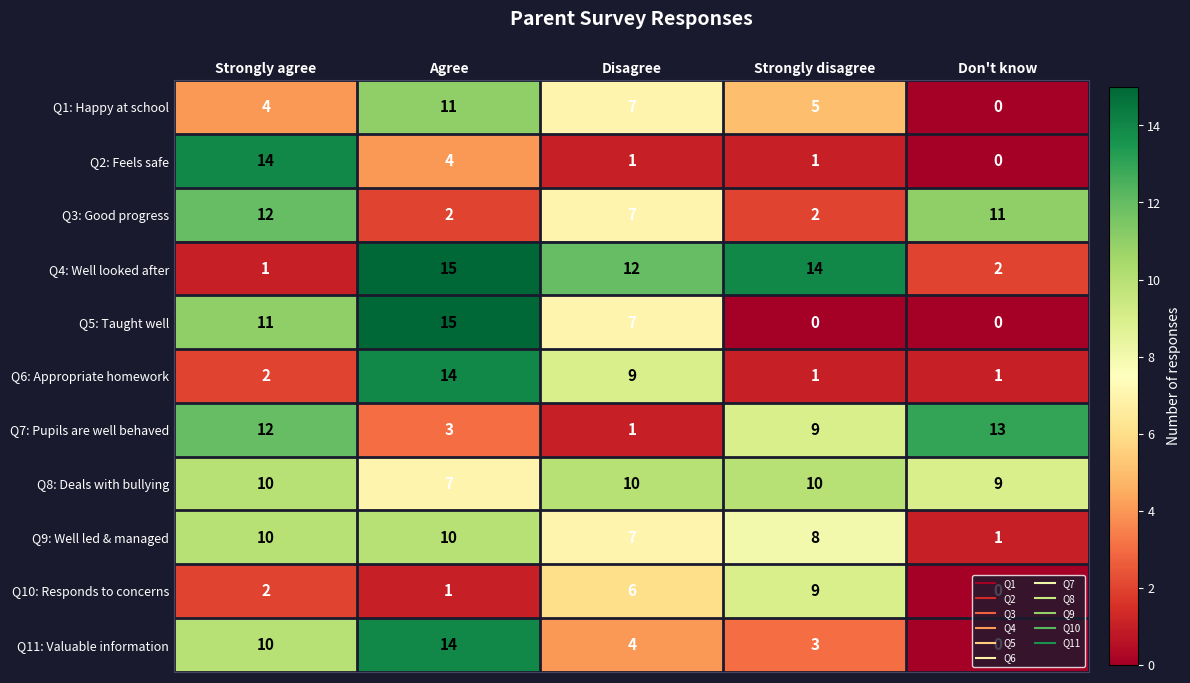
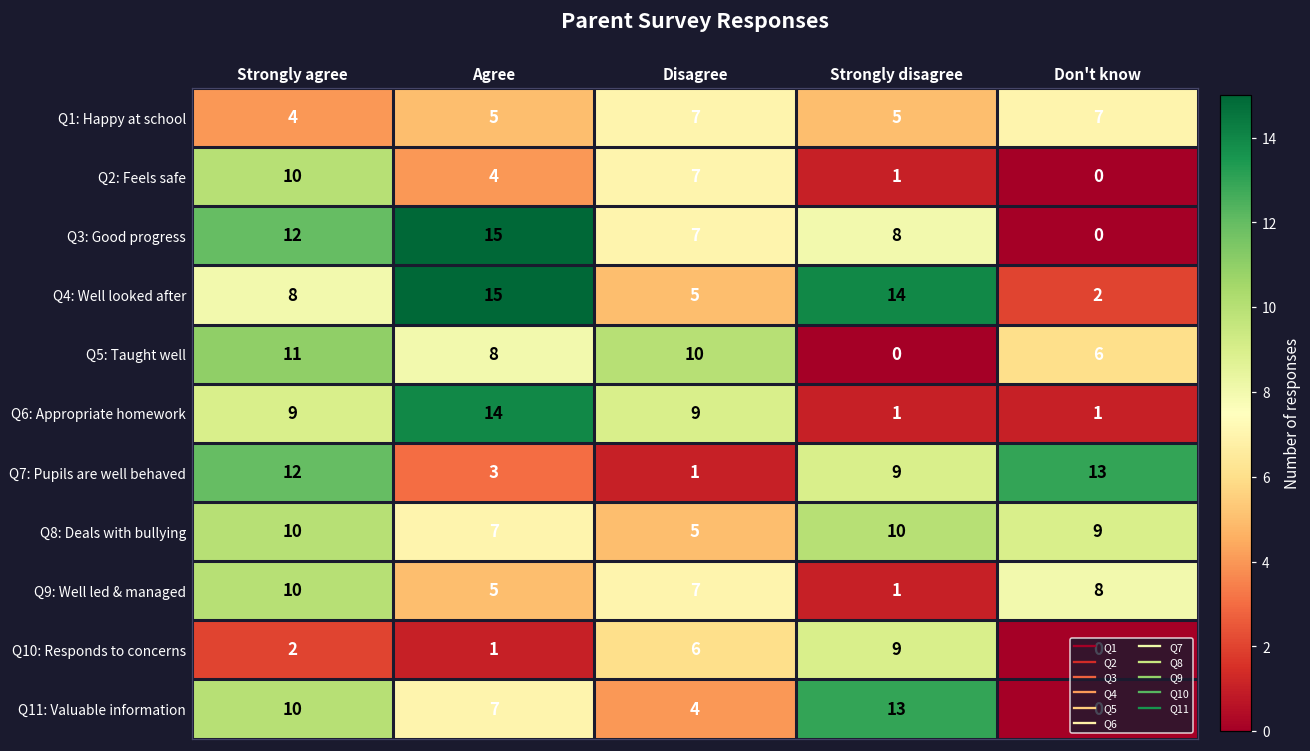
Q1: Happy at school, Agree: 11 -> 5
Q1: Happy at school, Don't know: 0 -> 7
Q2: Feels safe, Strongly agree: 14 -> 10
Q2: Feels safe, Disagree: 1 -> 7
Q3: Good progress, Agree: 2 -> 15
Q3: Good progress, Strongly disagree: 2 -> 8
Q3: Good progress, Don't know: 11 -> 0
Q4: Well looked after, Strongly agree: 1 -> 8
Q4: Well looked after, Disagree: 12 -> 5
Q5: Taught well, Agree: 15 -> 8
Q5: Taught well, Disagree: 7 -> 10
Q5: Taught well, Don't know: 0 -> 6
Q6: Appropriate homework, Strongly agree: 2 -> 9
Q8: Deals with bullying, Disagree: 10 -> 5
Q9: Well led & managed, Agree: 10 -> 5
Q9: Well led & managed, Strongly disagree: 8 -> 1
Q9: Well led & managed, Don't know: 1 -> 8
Q11: Valuable information, Agree: 14 -> 7
Q11: Valuable information, Strongly disagree: 3 -> 13
